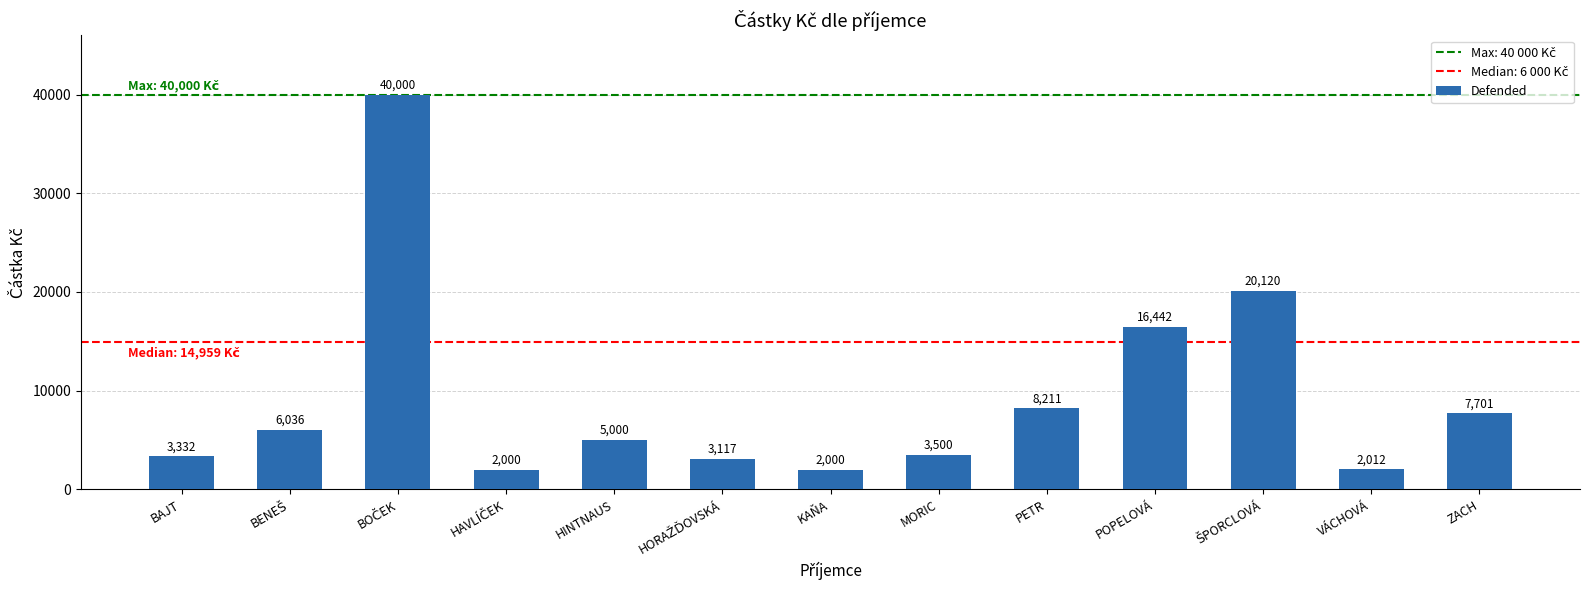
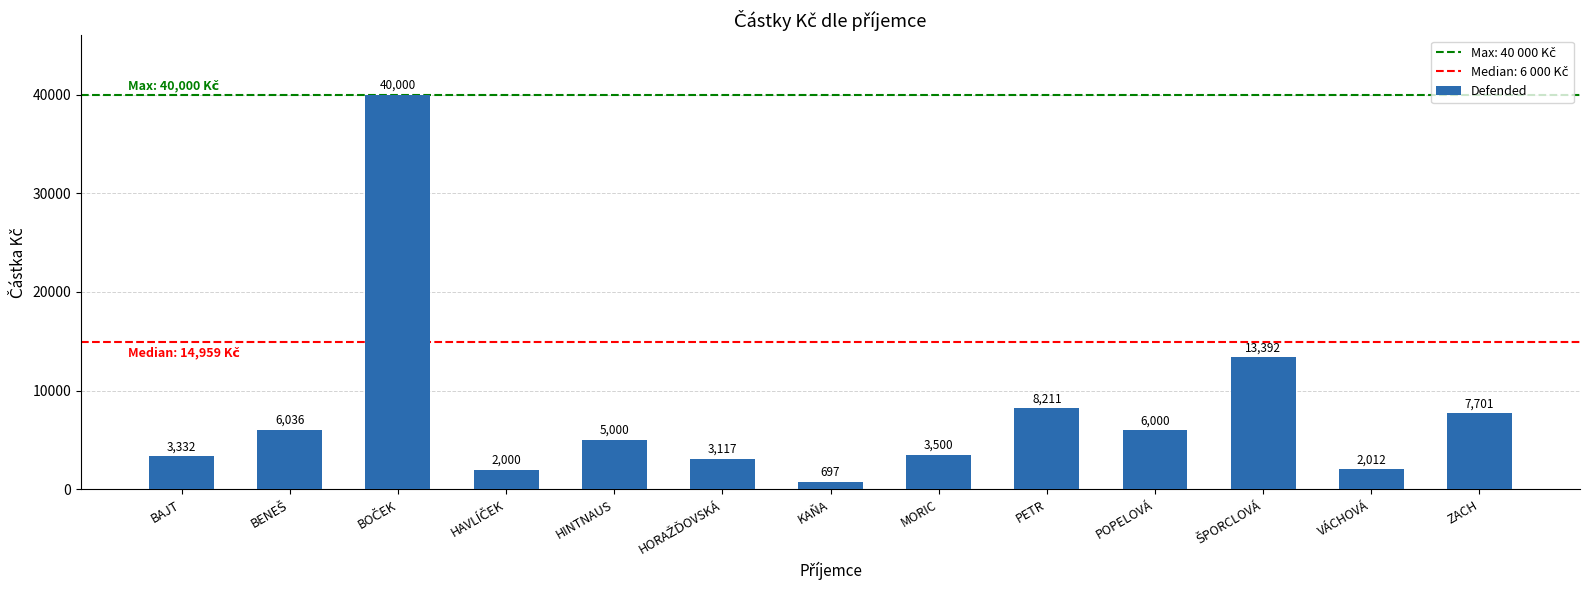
KAŇA: 2,000 -> 697
POPELOVÁ: 16,442 -> 6,000
ŠPORCLOVÁ: 20,120 -> 13,392
